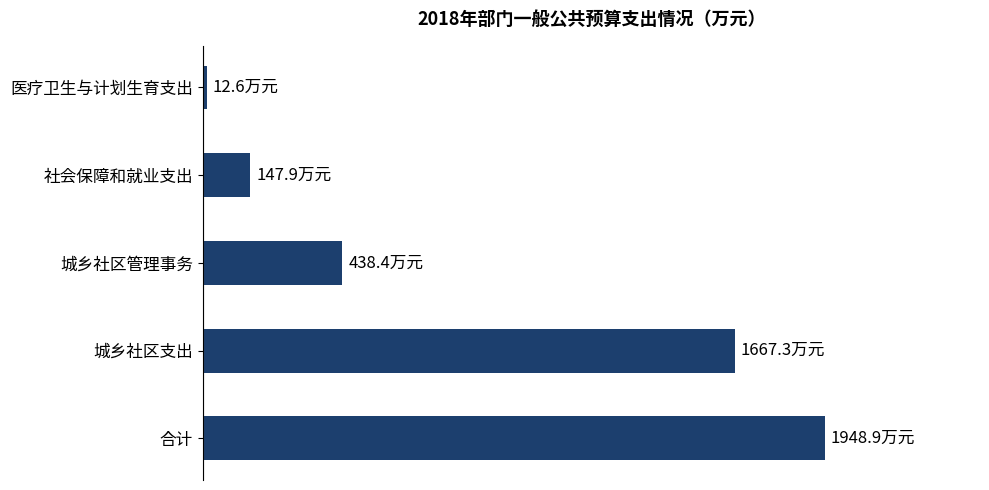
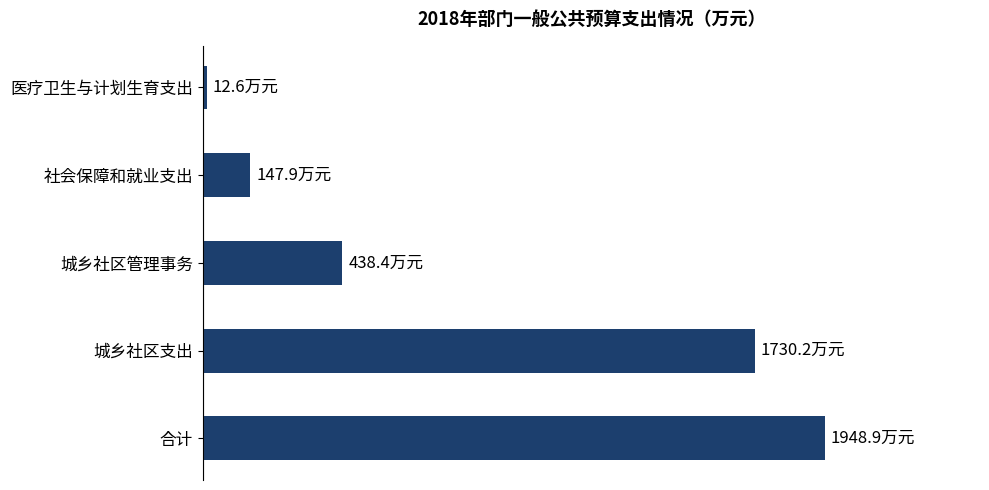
城乡社区支出: 1667.3 -> 1730.2
